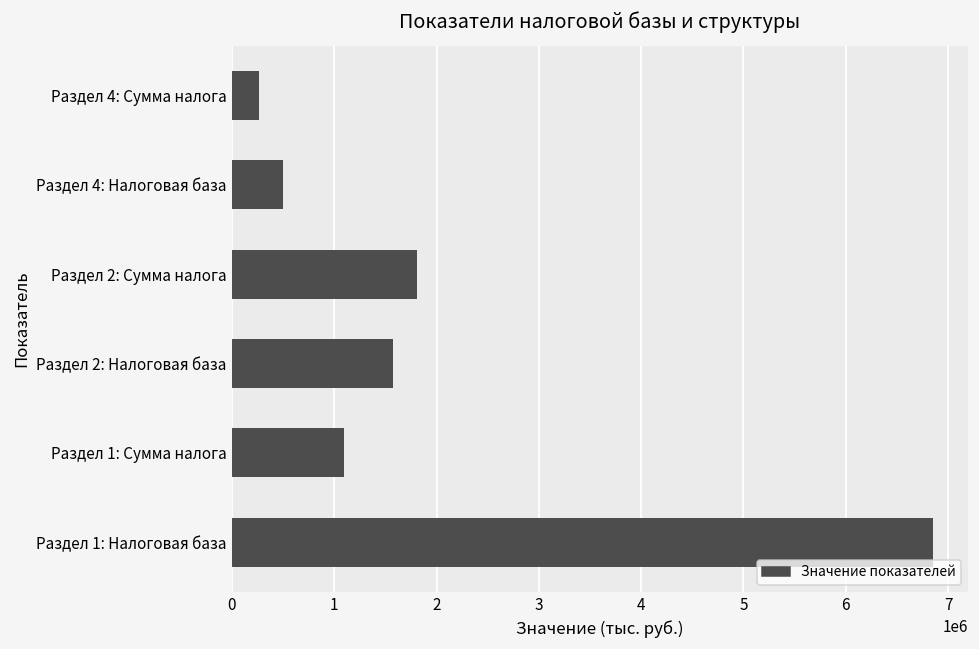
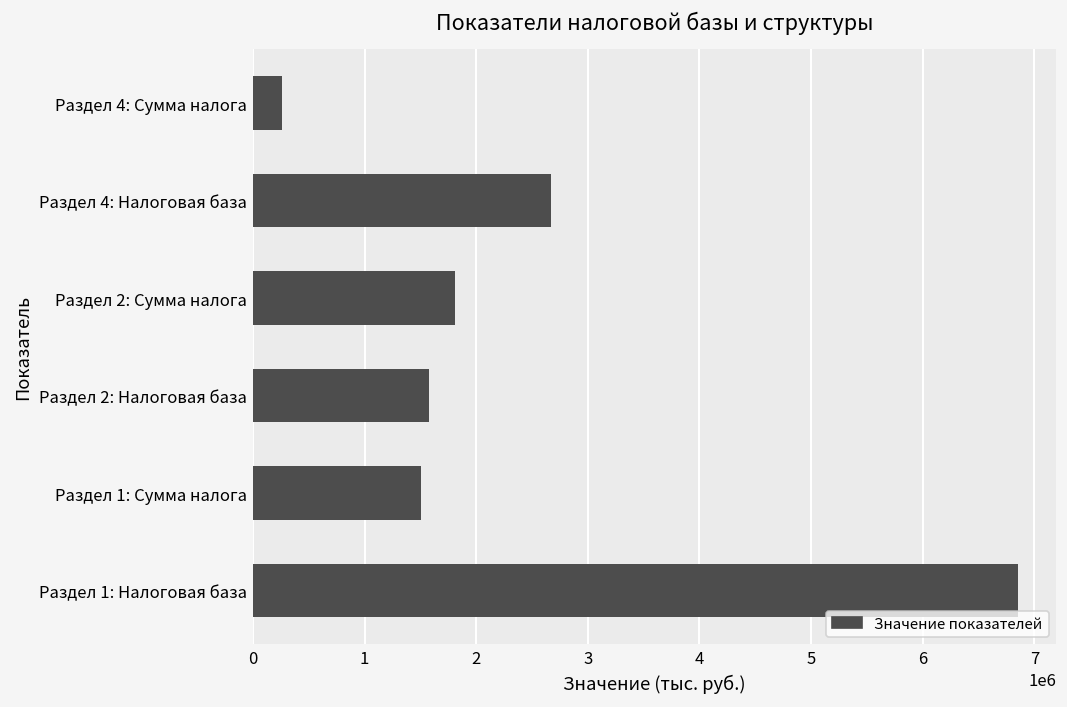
Раздел 4: Налоговая база: 500000 -> 2700000
Раздел 1: Сумма налога: 1100000 -> 1500000
